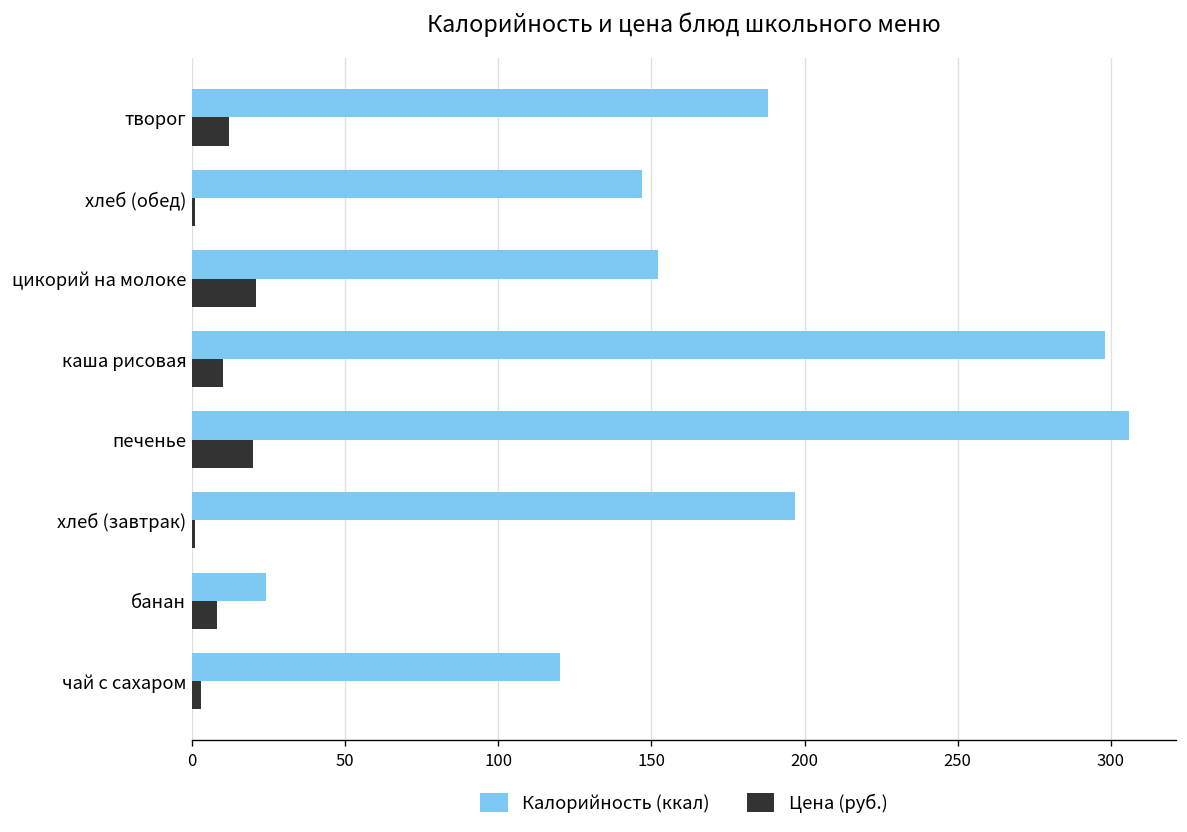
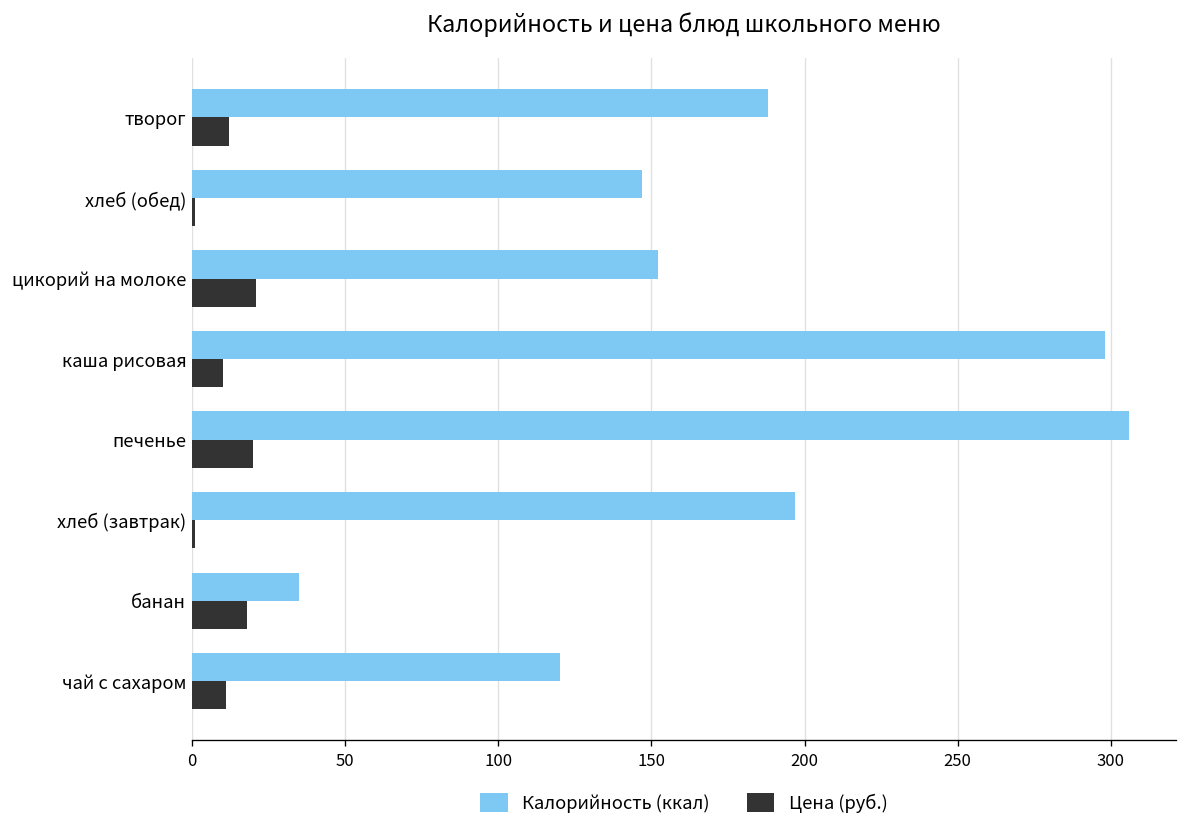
Калорийность (ккал), банан: 24 -> 35
Цена (руб.), банан: 8 -> 18
Цена (руб.), чай с сахаром: 3 -> 11
